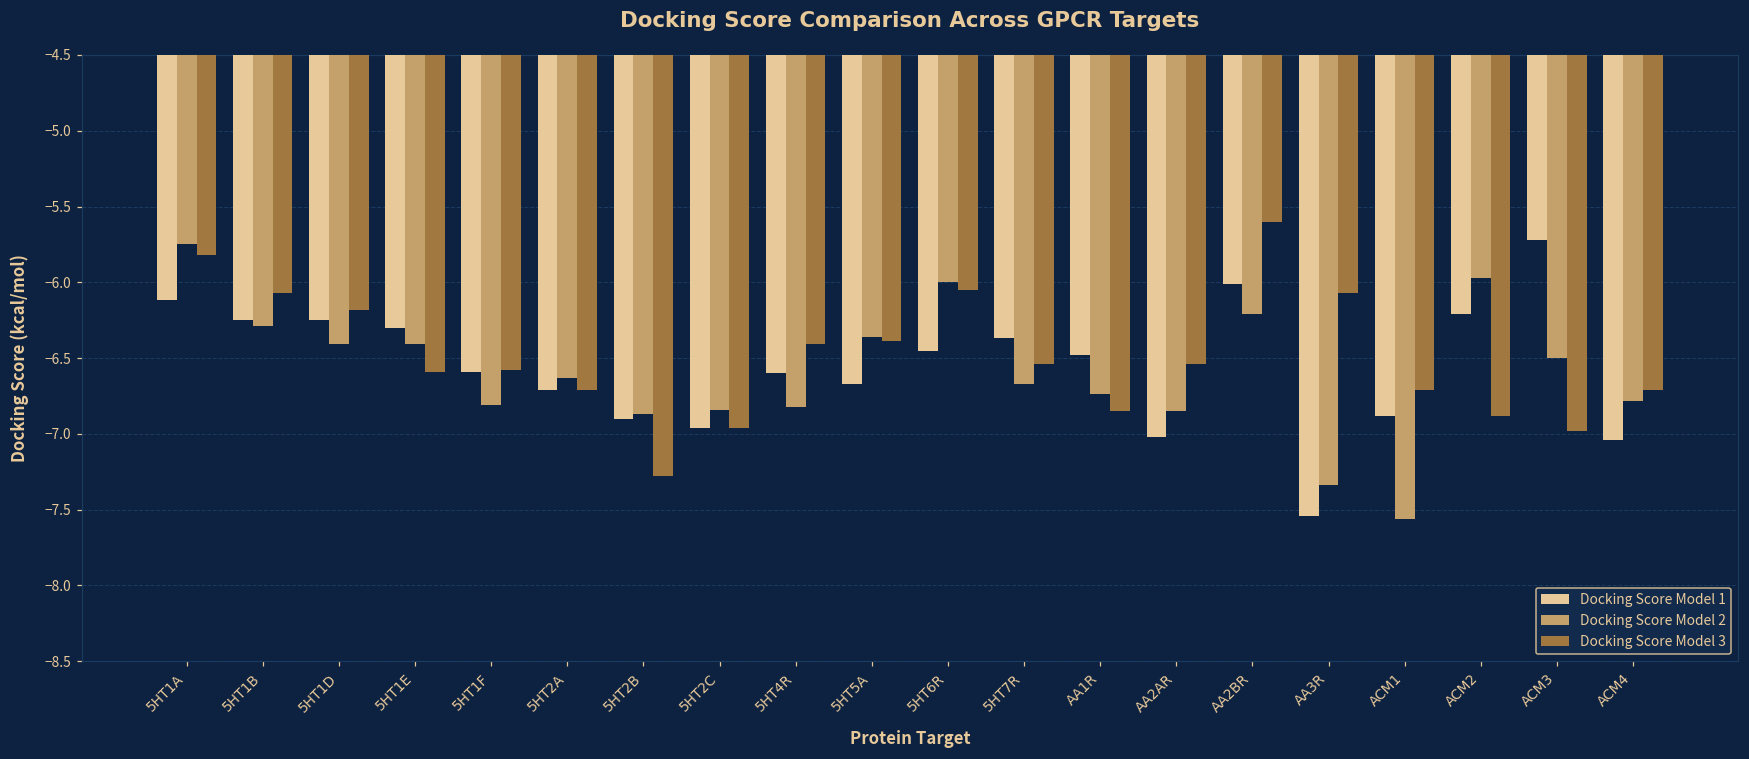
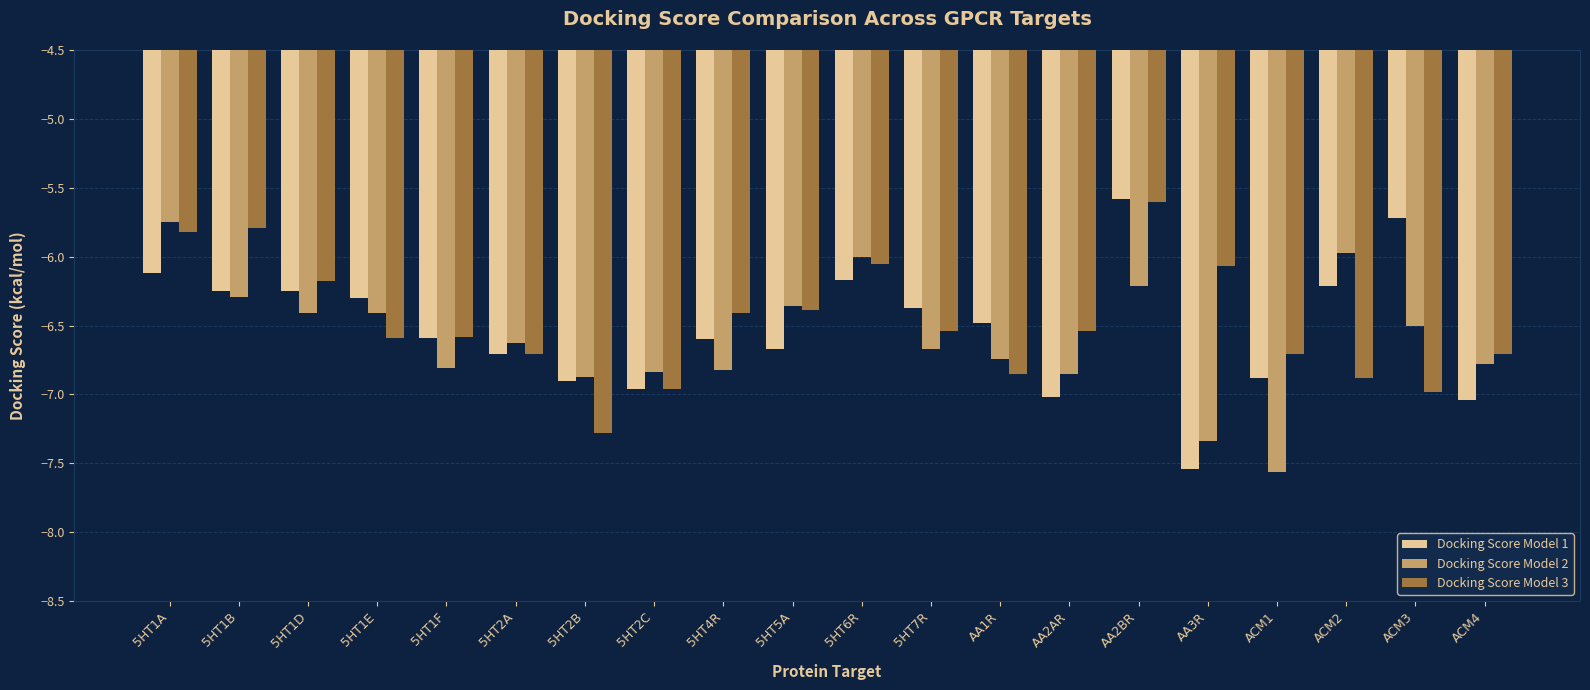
Docking Score Model 3, 5HT1B: -6.07 -> -5.79
Docking Score Model 1, 5HT6R: -6.45 -> -6.17
Docking Score Model 1, AA2BR: -6.01 -> -5.58
